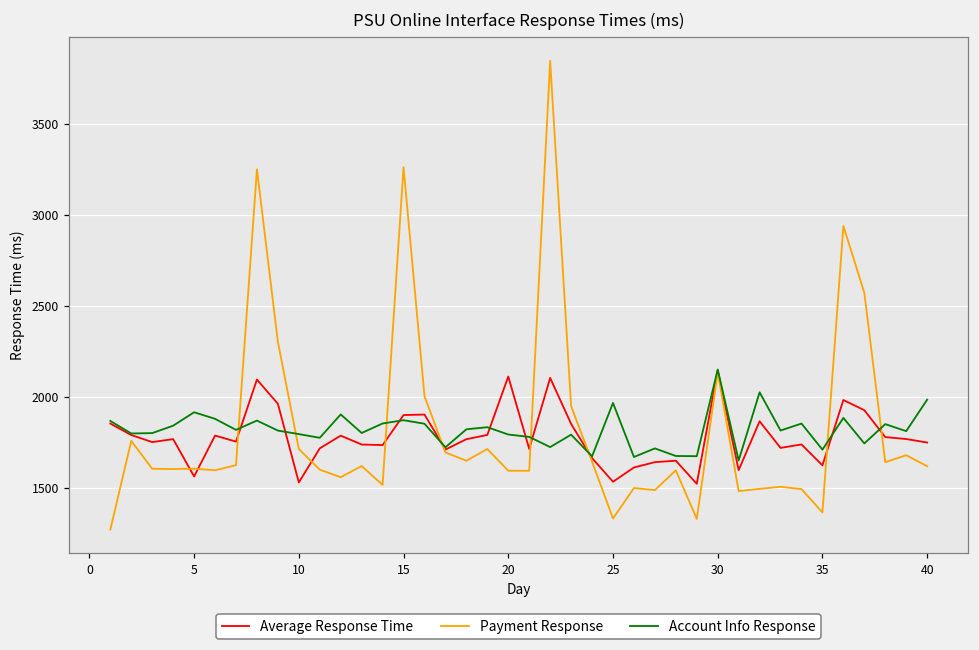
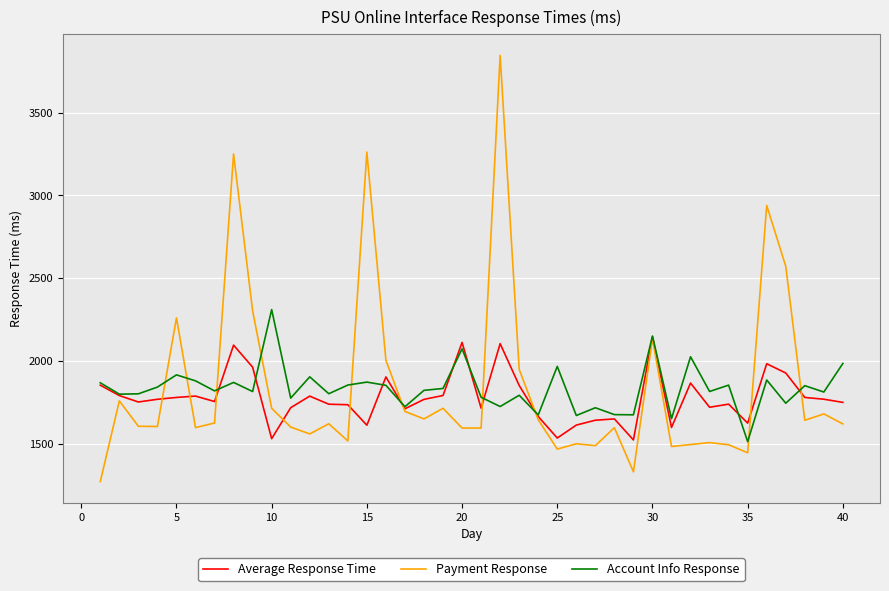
Average Response Time, 5: 1560 -> 1780
Payment Response, 5: 1610 -> 2260
Account Info Response, 10: 1800 -> 2310
Average Response Time, 15: 1900 -> 1610
Account Info Response, 20: 1790 -> 2070
Payment Response, 25: 1330 -> 1470
Payment Response, 35: 1370 -> 1450
Account Info Response, 35: 1710 -> 1510
